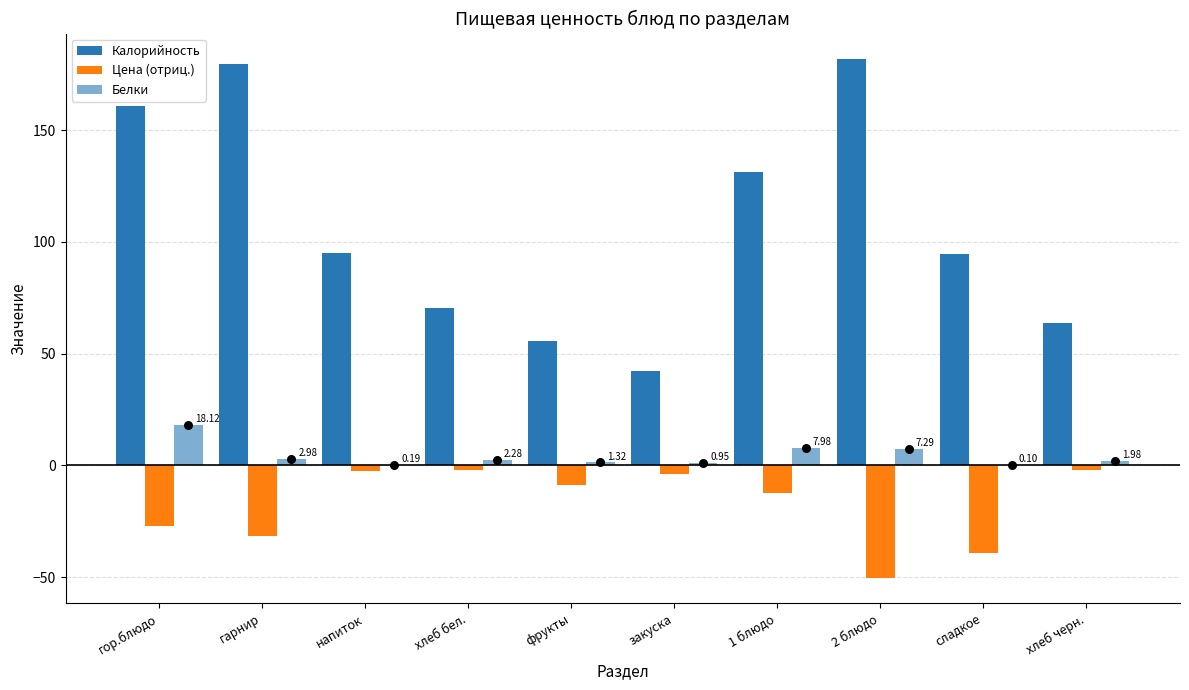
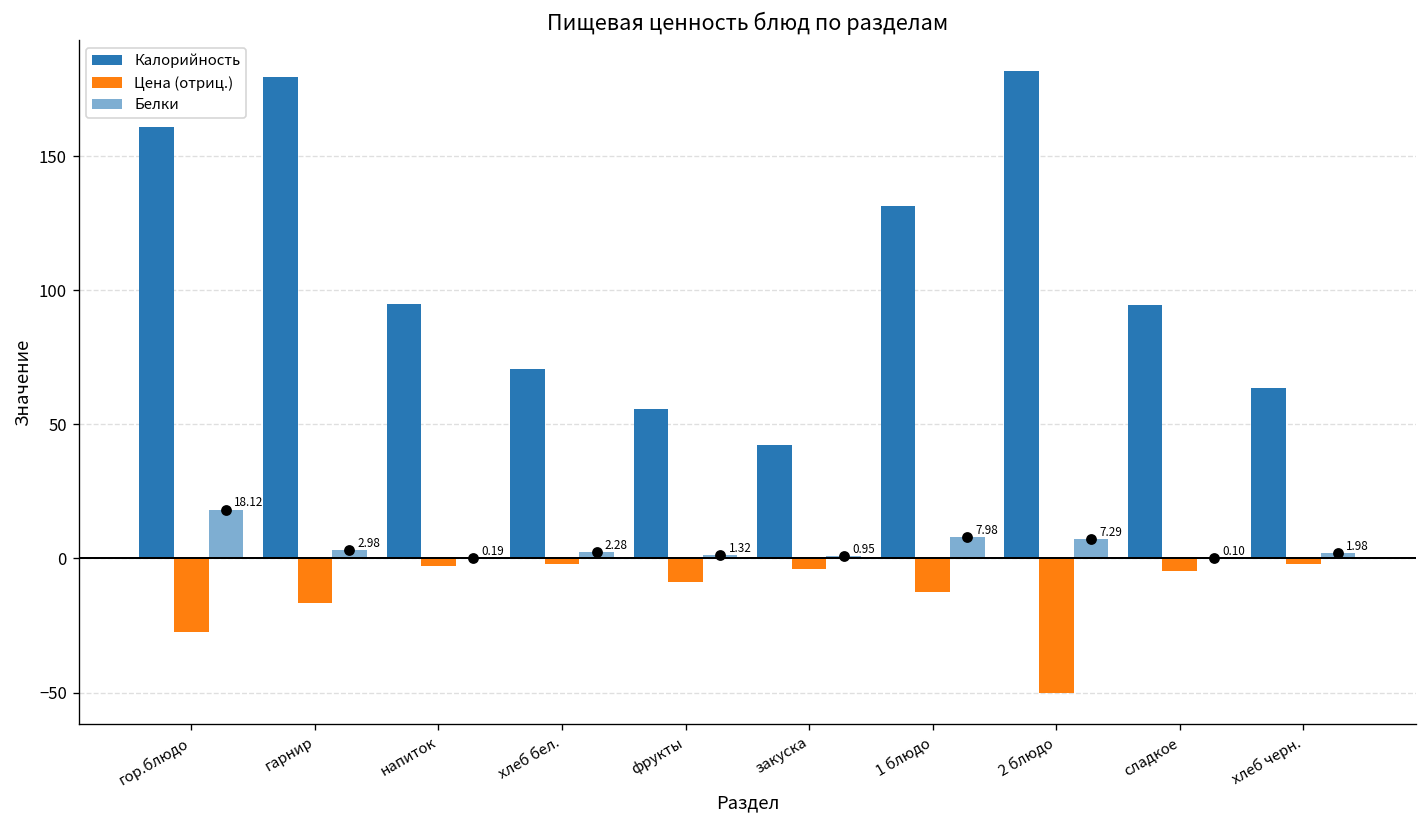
Цена (отриц.), гарнир: -32 -> -17
Цена (отриц.), сладкое: -39 -> -5
